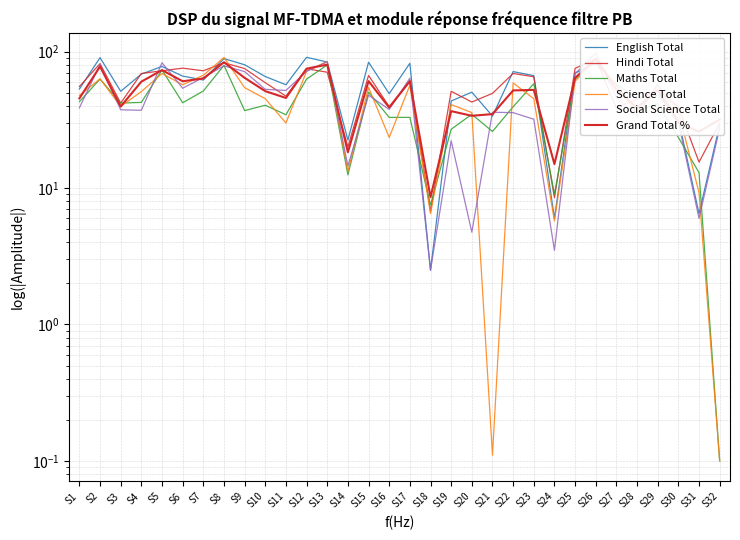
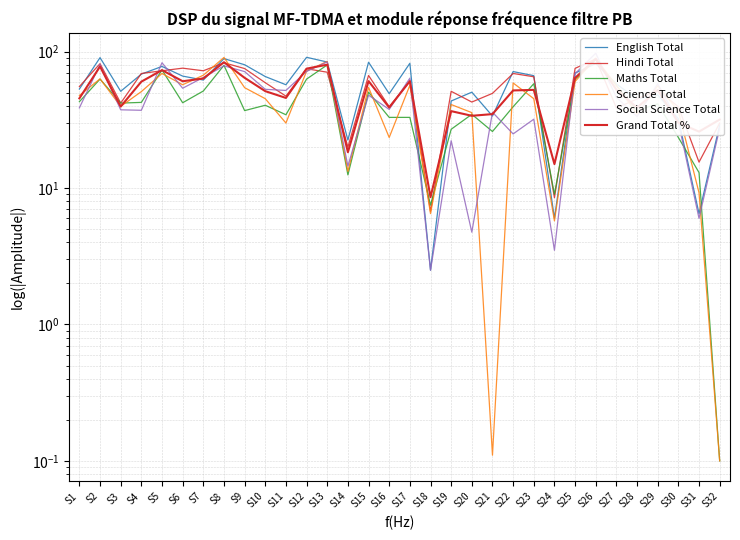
Social Science Total, S22: 36 -> 25
